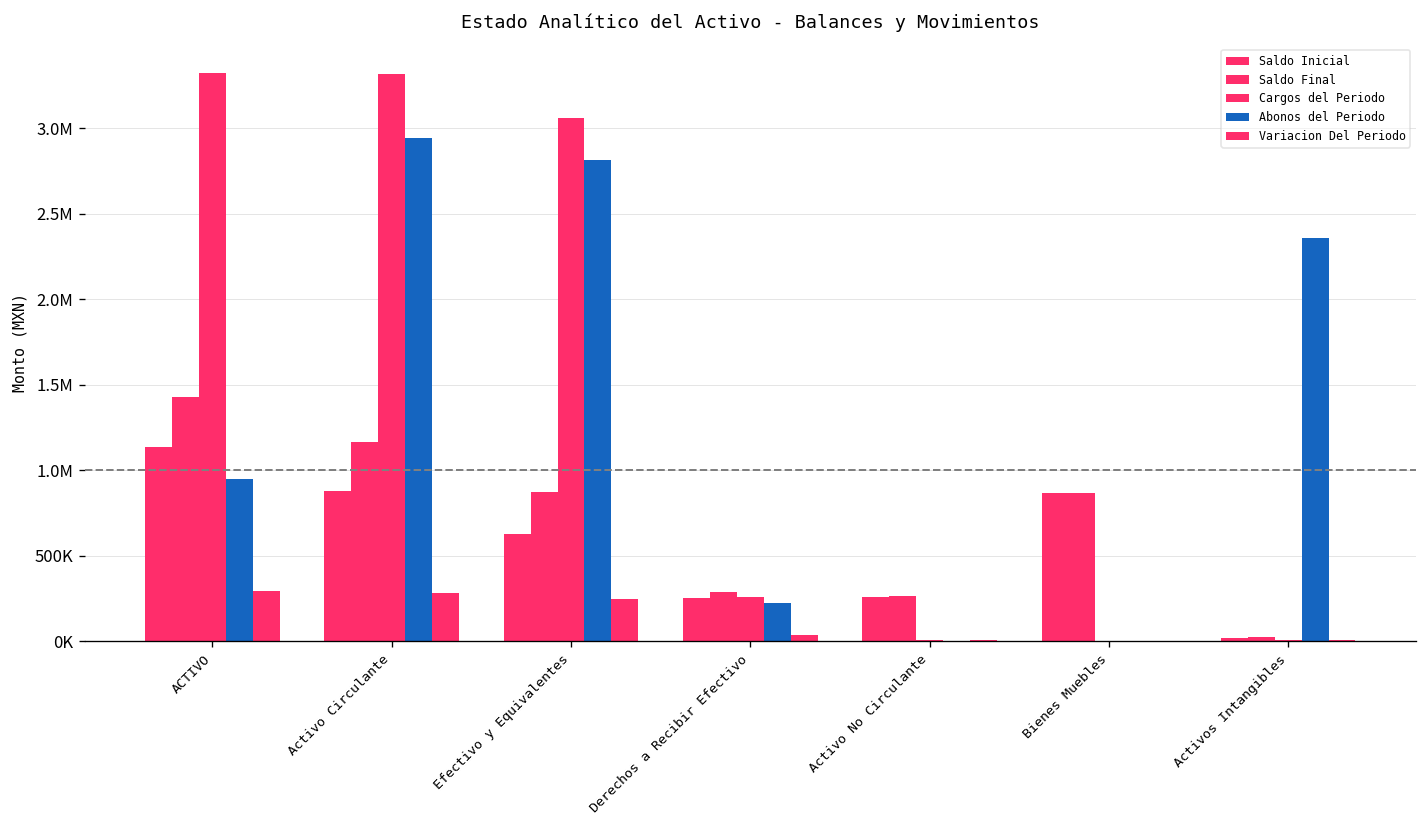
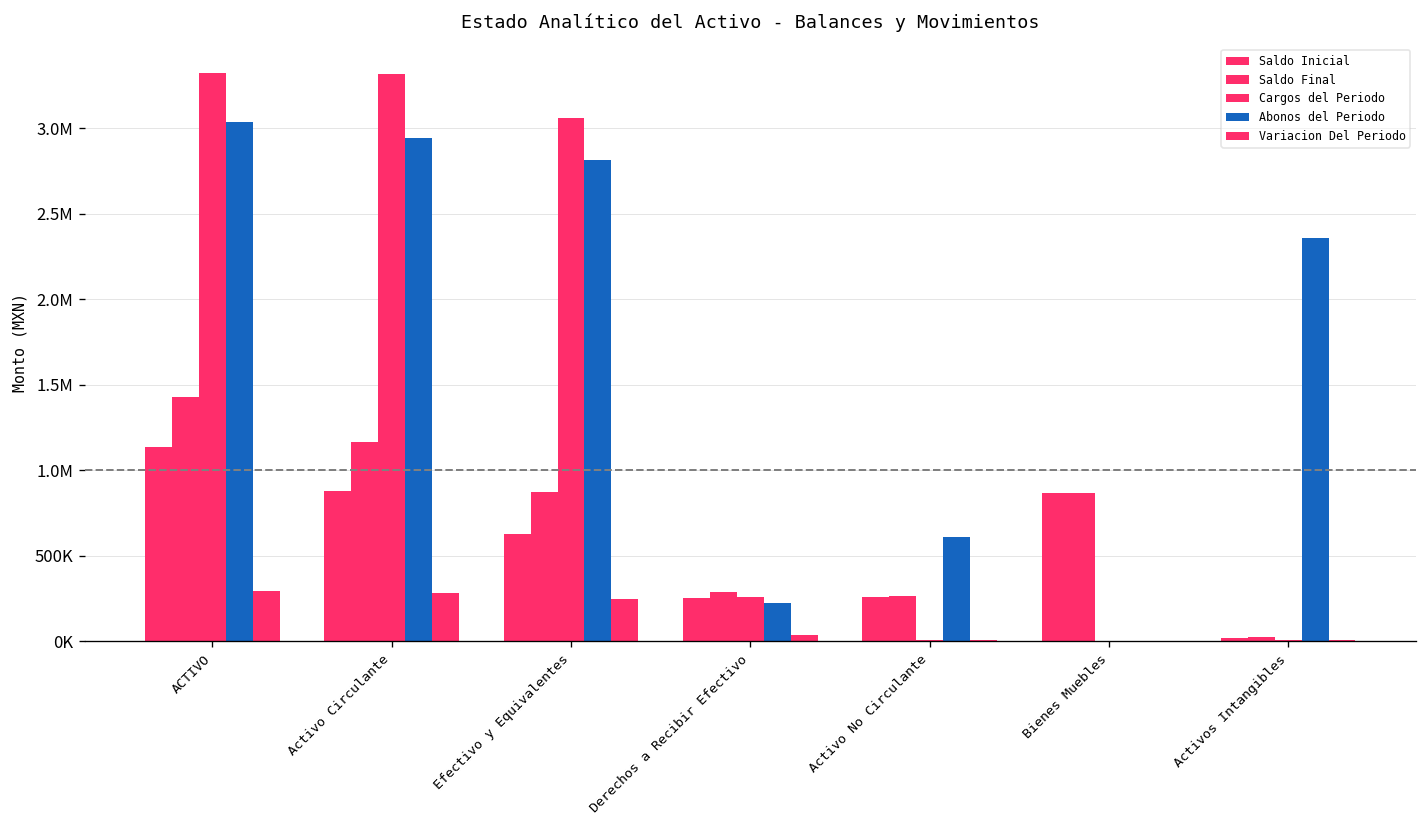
Abonos del Periodo, ACTIVO: 950000 -> 3030000
Abonos del Periodo, Activo No Circulante: 0 -> 610000
